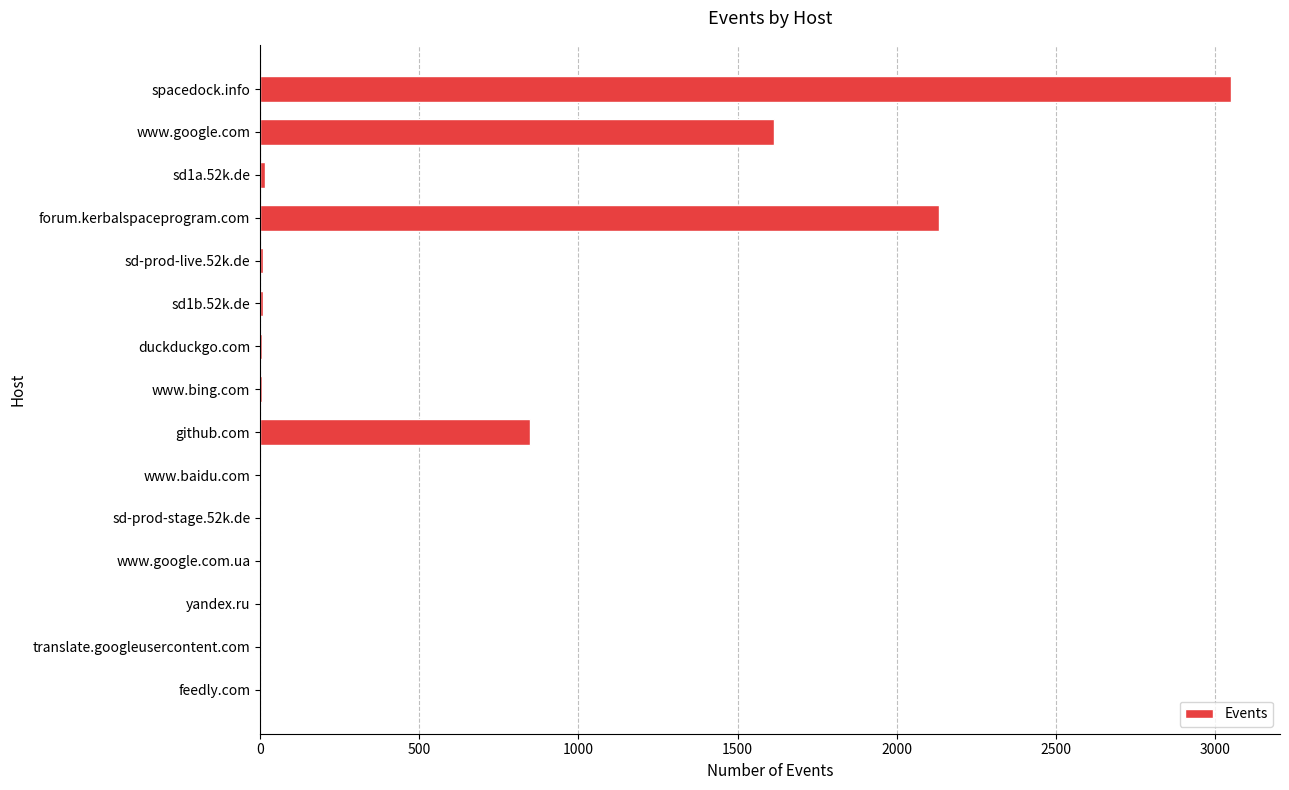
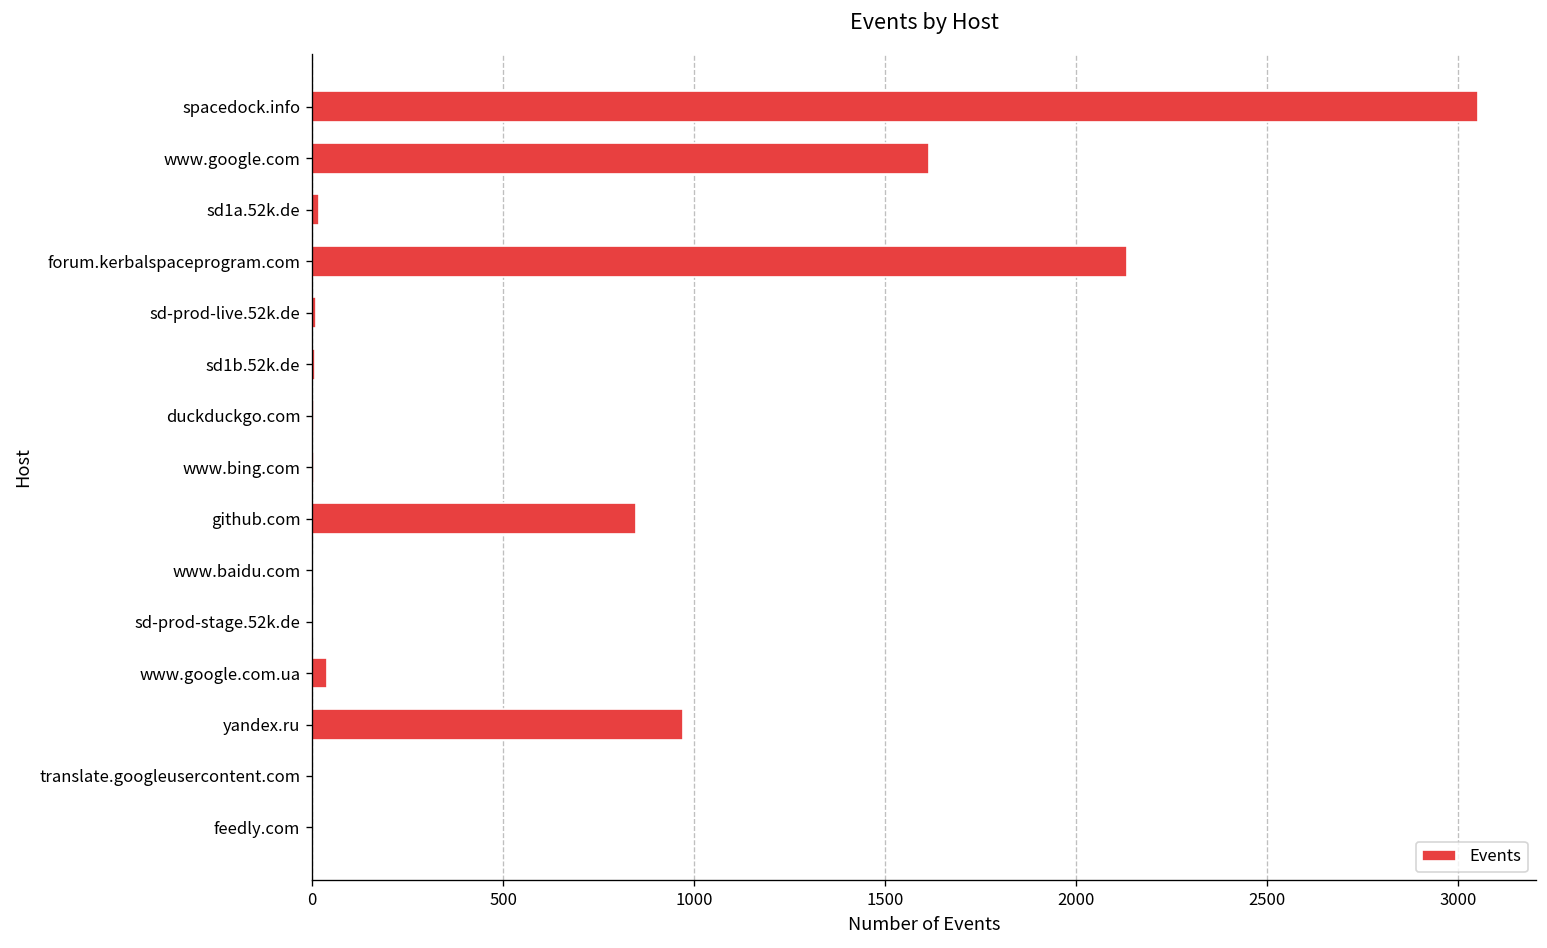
www.google.com.ua: 0 -> 40
yandex.ru: 0 -> 970
